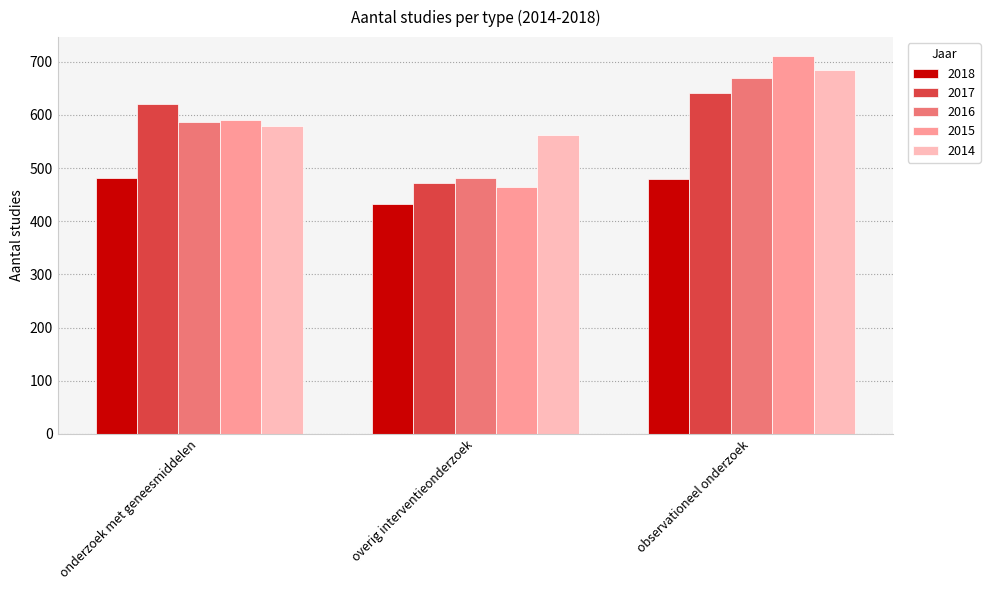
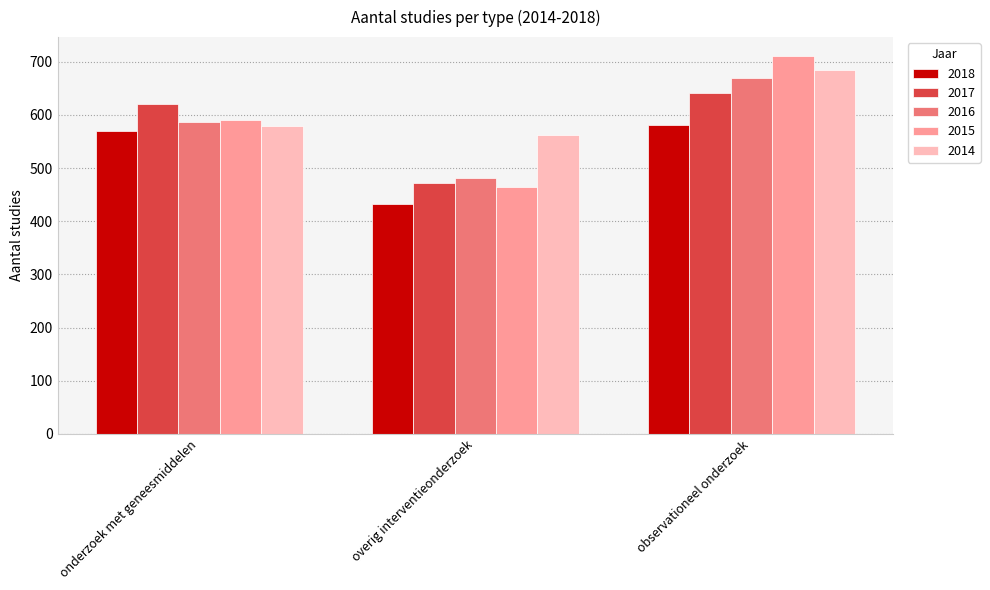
2018, onderzoek met geneesmiddelen: 480 -> 570
2018, observationeel onderzoek: 480 -> 580
